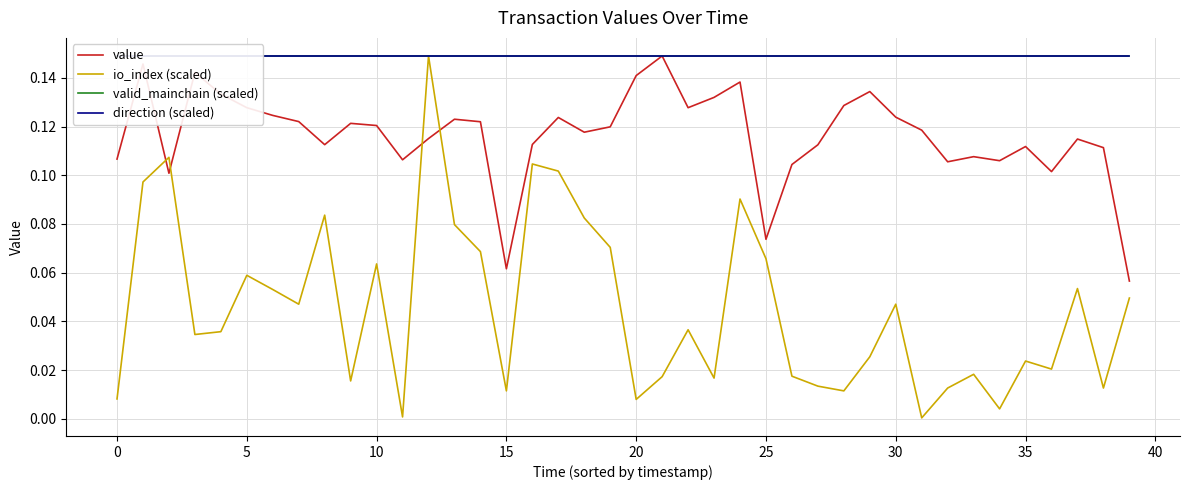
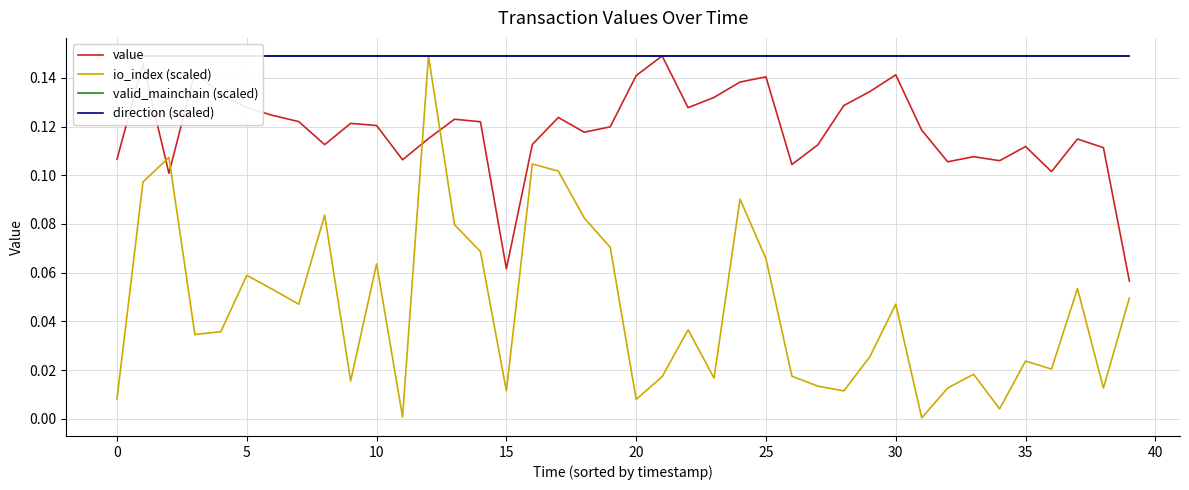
value, 25: 0.074 -> 0.140
value, 30: 0.124 -> 0.141
